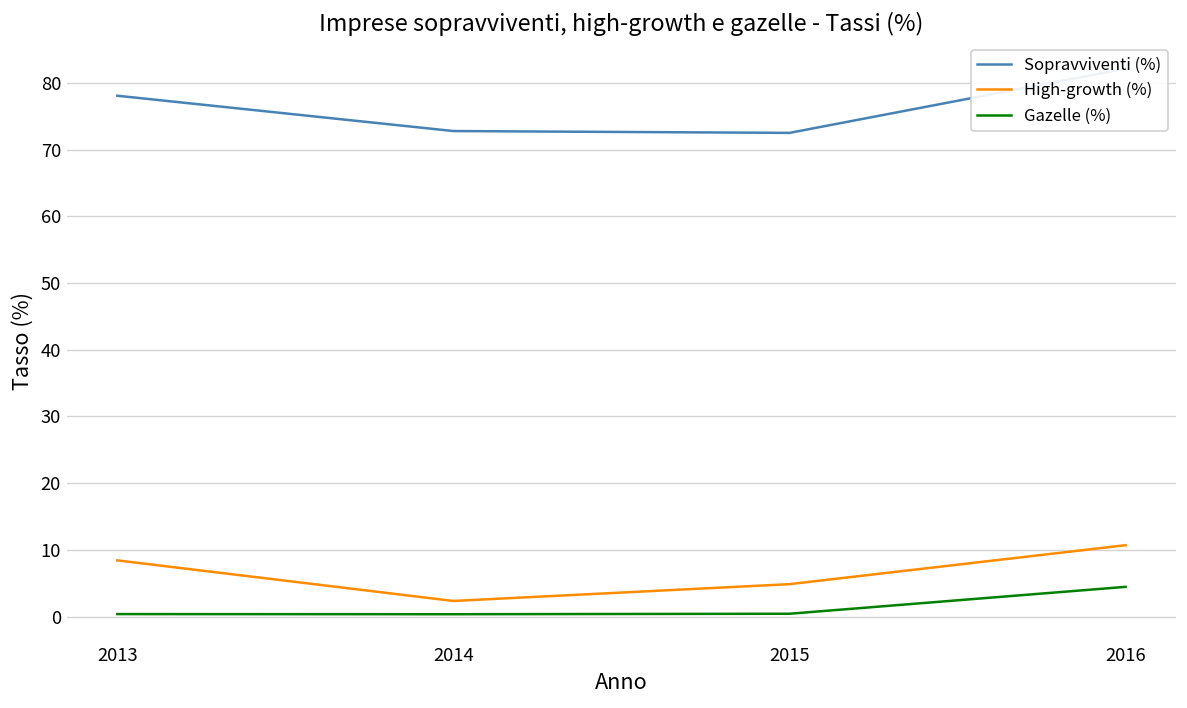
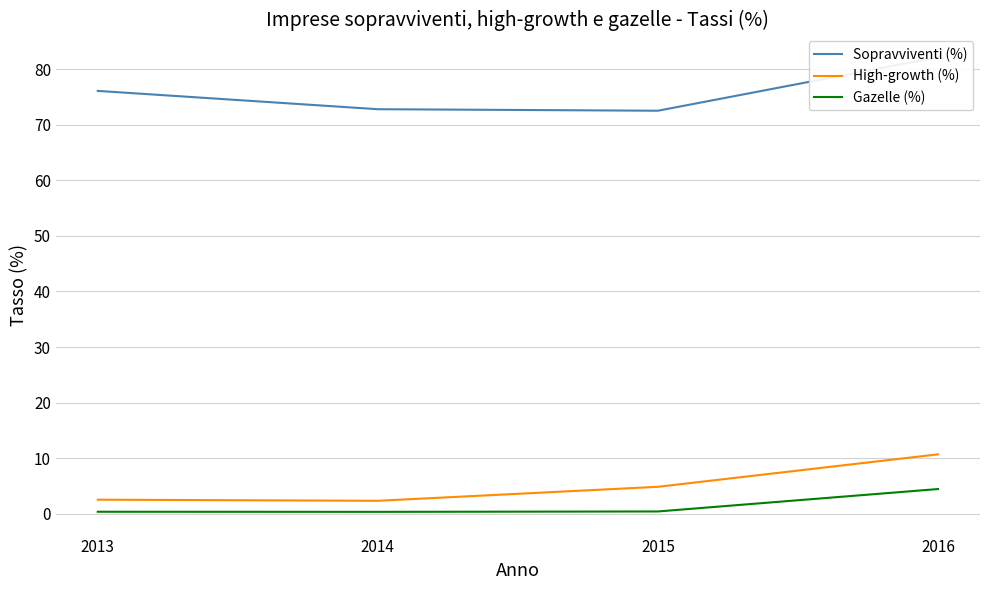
Sopravviventi (%), 2013: 78 -> 76
High-growth (%), 2013: 8 -> 3
